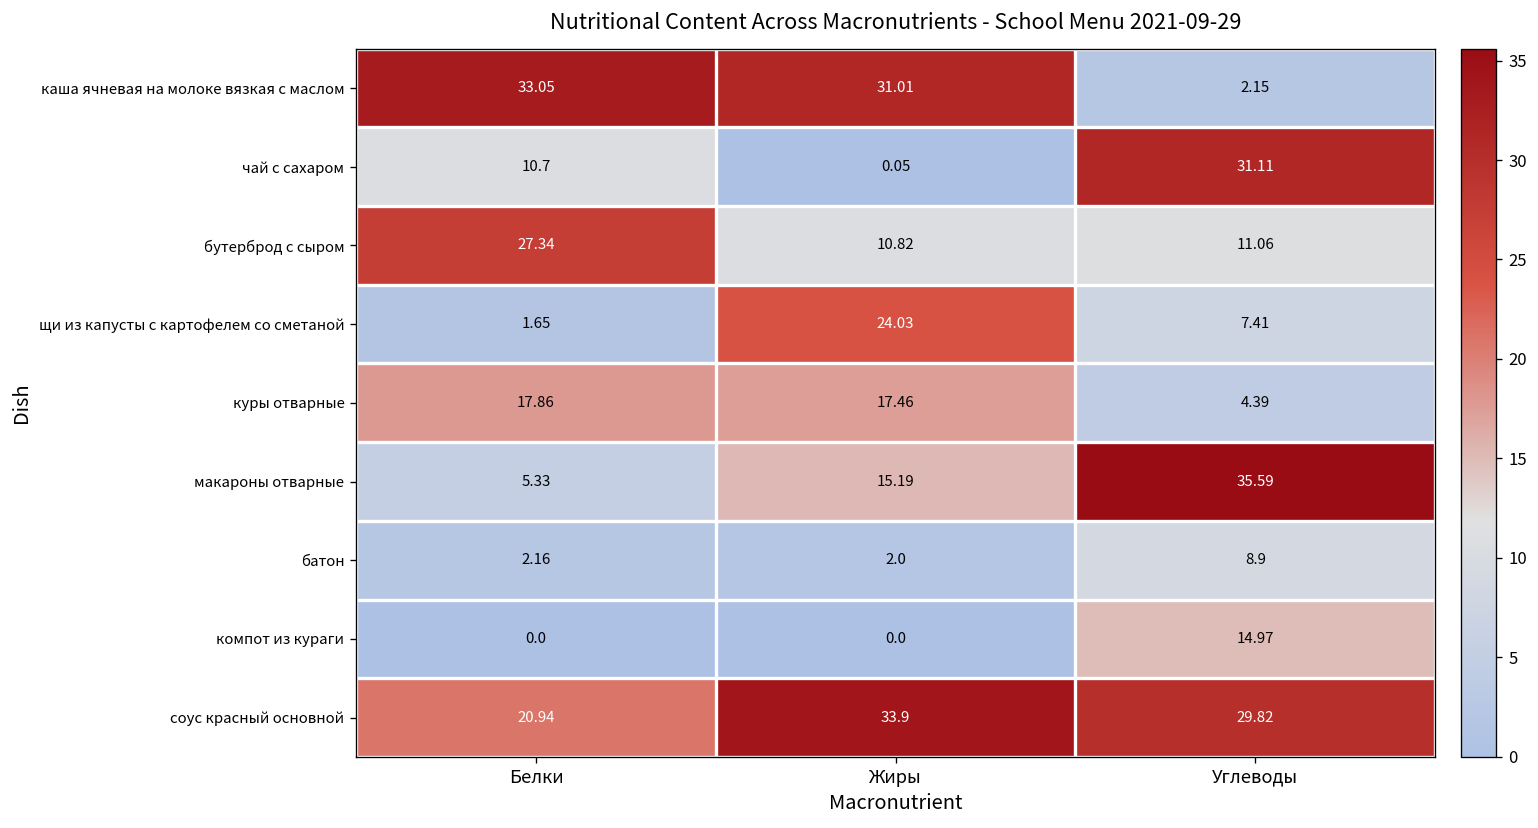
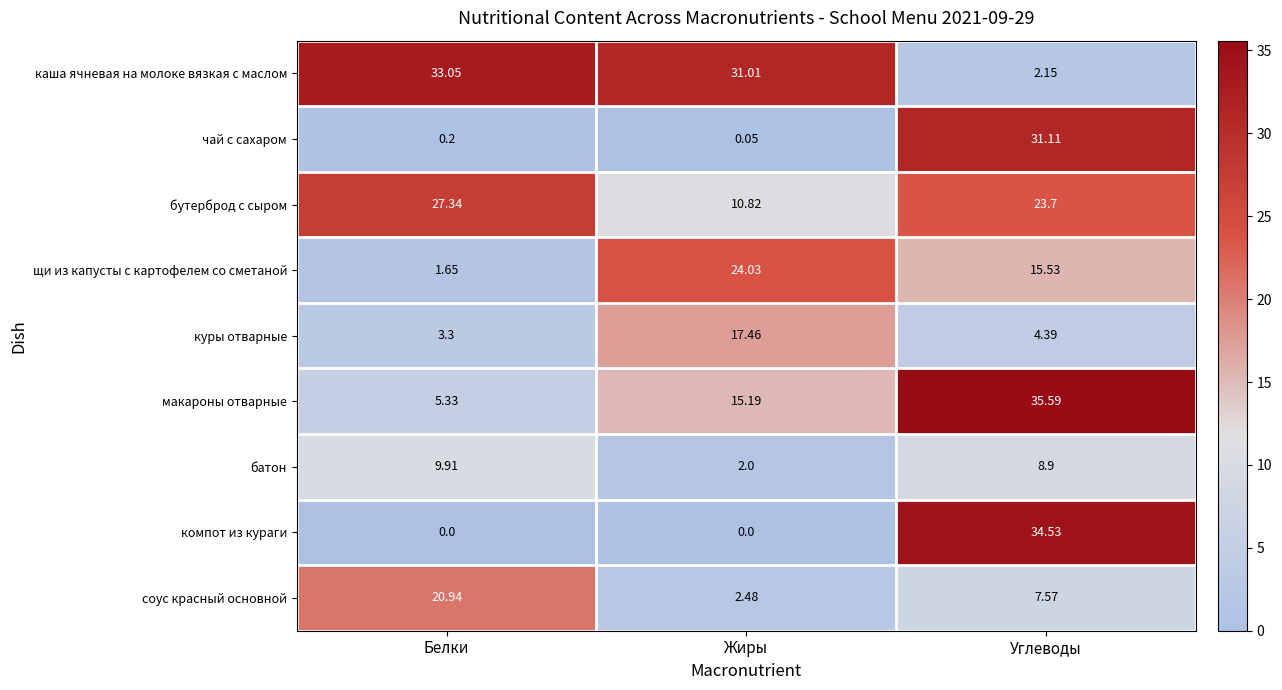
чай с сахаром, Белки: 10.7 -> 0.2
бутерброд с сыром, Углеводы: 11.06 -> 23.7
щи из капусты с картофелем со сметаной, Углеводы: 7.41 -> 15.53
куры отварные, Белки: 17.86 -> 3.3
батон, Белки: 2.16 -> 9.91
компот из кураги, Углеводы: 14.97 -> 34.53
соус красный основной, Жиры: 33.9 -> 2.48
соус красный основной, Углеводы: 29.82 -> 7.57
